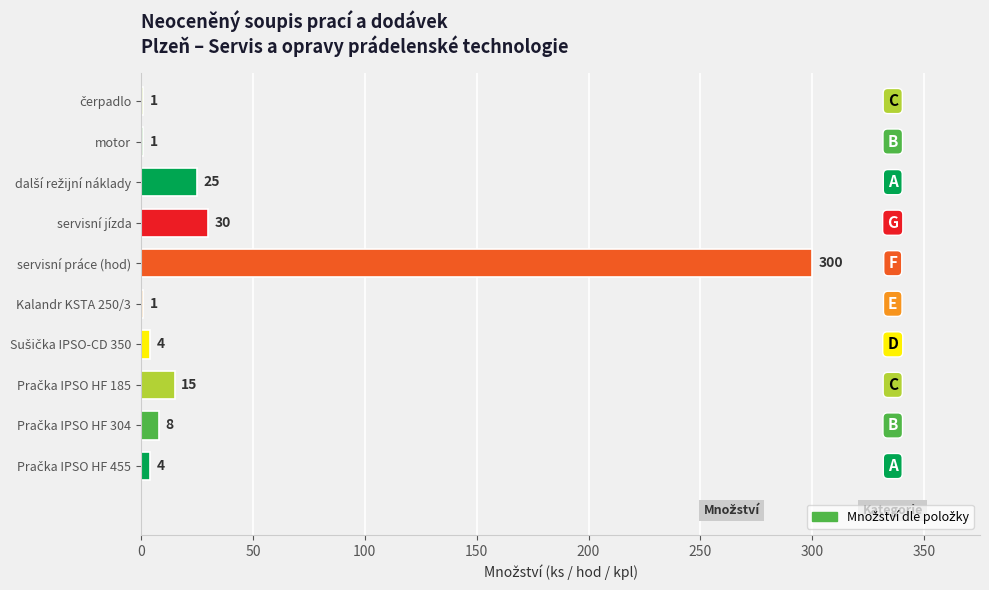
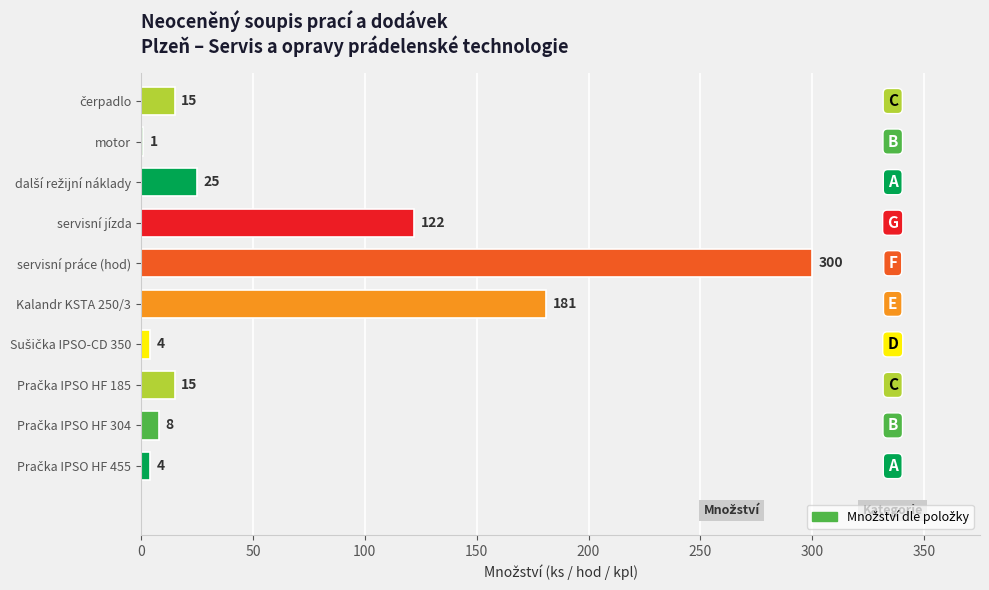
čerpadlo: 1 -> 15
servisní jízda: 30 -> 122
Kalandr KSTA 250/3: 1 -> 181
